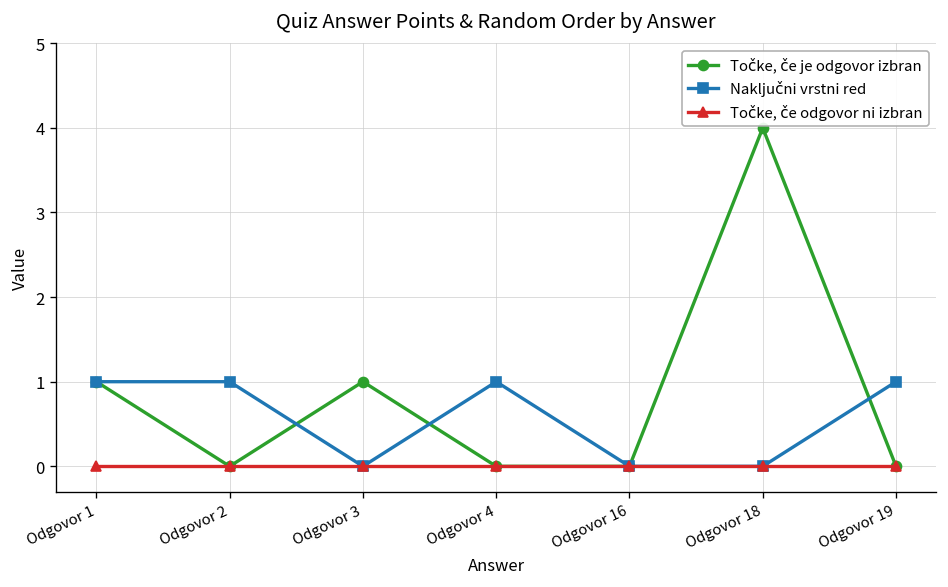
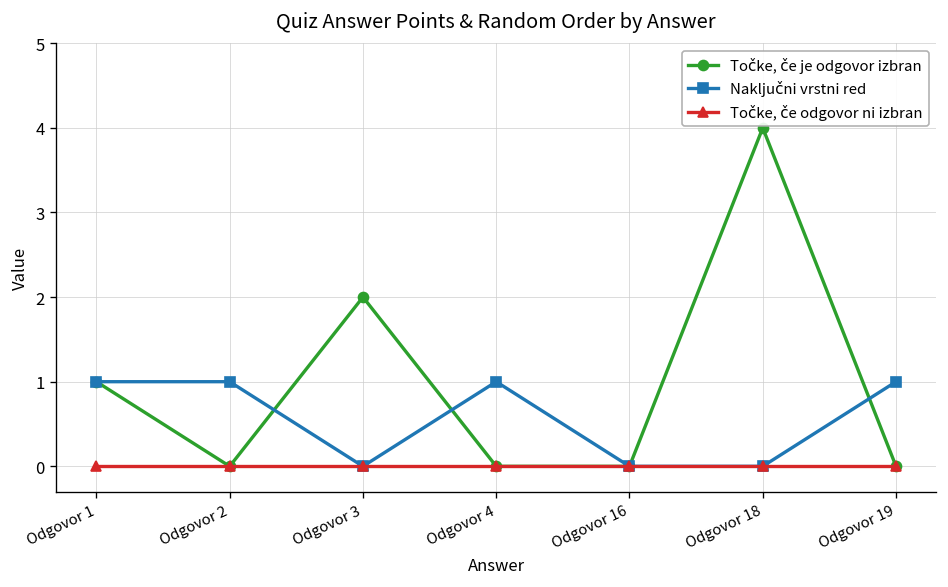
Točke, če je odgovor izbran, Odgovor 3: 1 -> 2
